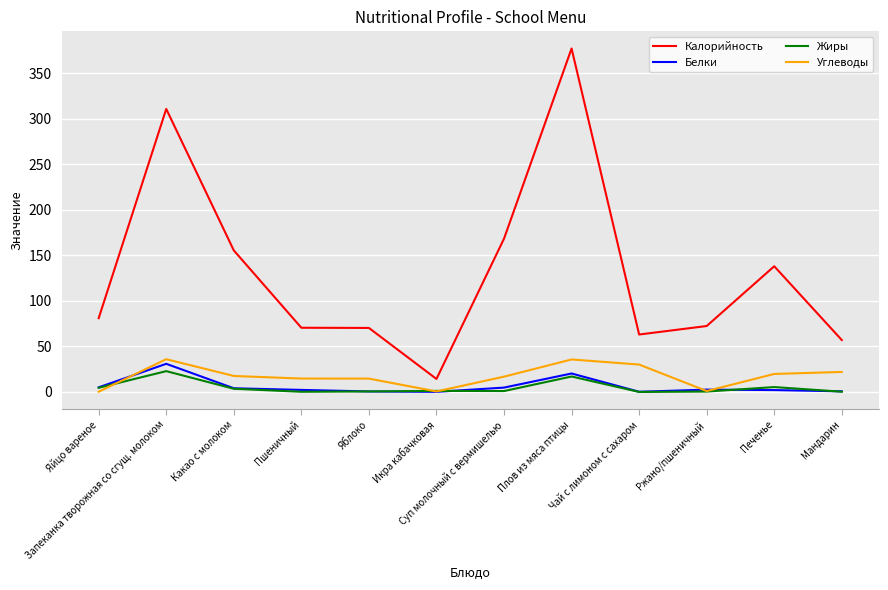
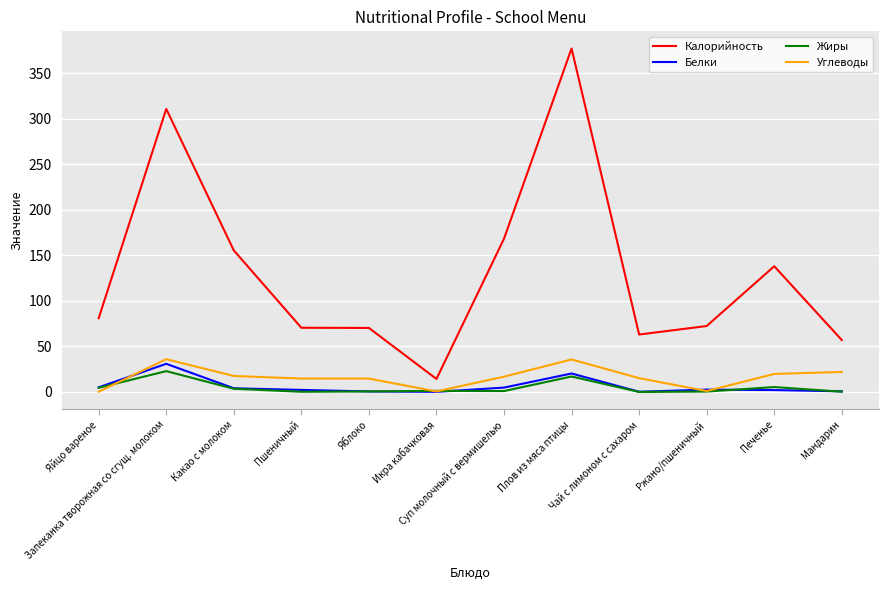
Углеводы, Чай с лимоном с сахаром: 30 -> 20
